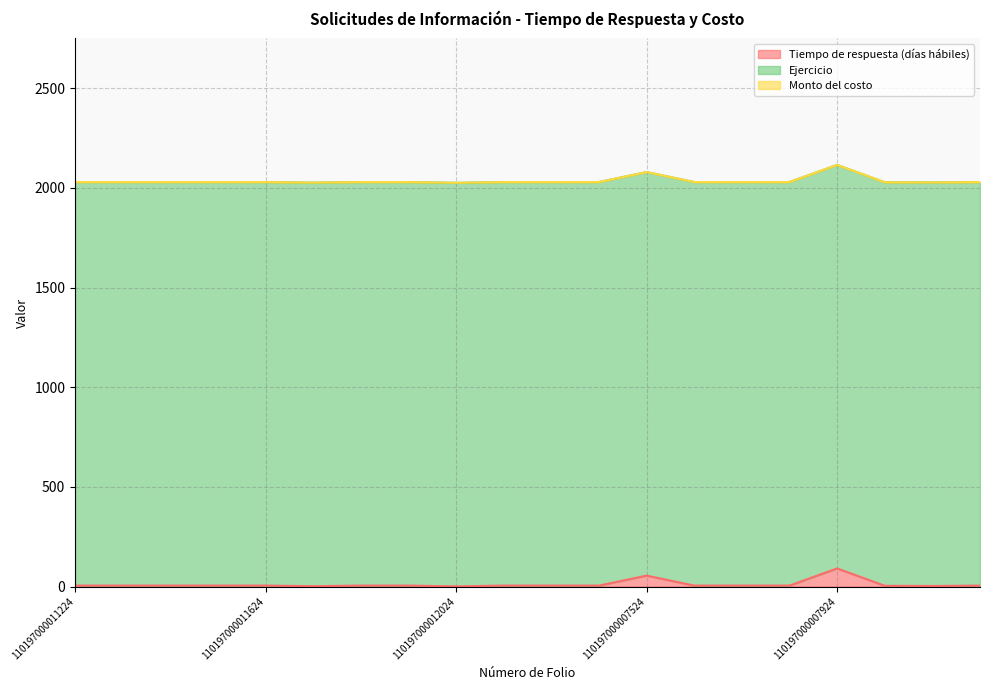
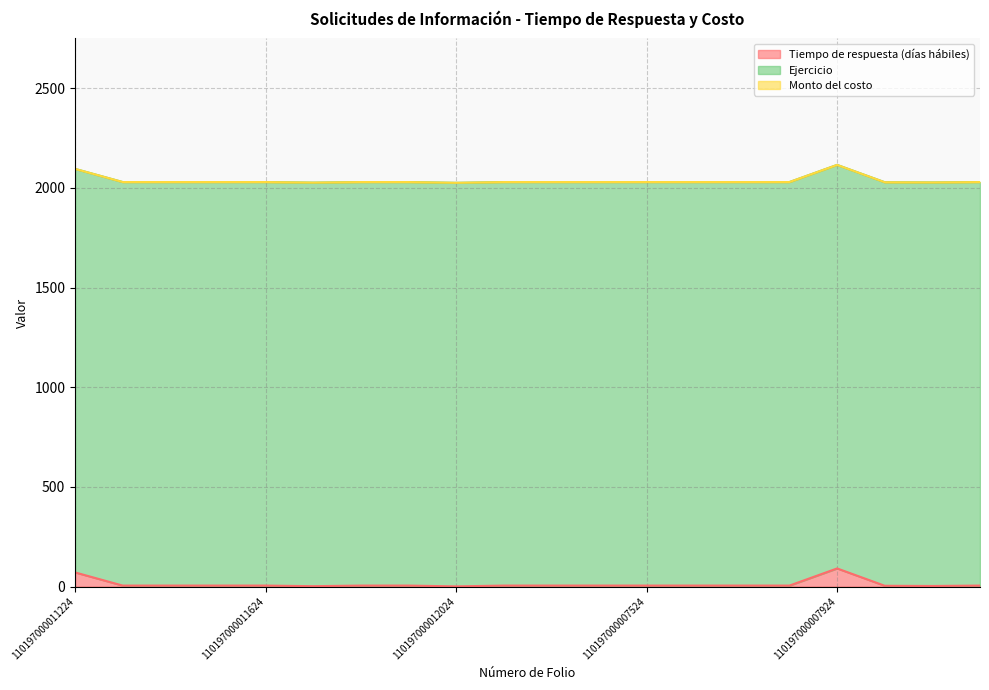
Tiempo de respuesta (días hábiles), 110197000011224: 10 -> 70
Tiempo de respuesta (días hábiles), 110197000007524: 60 -> 10
